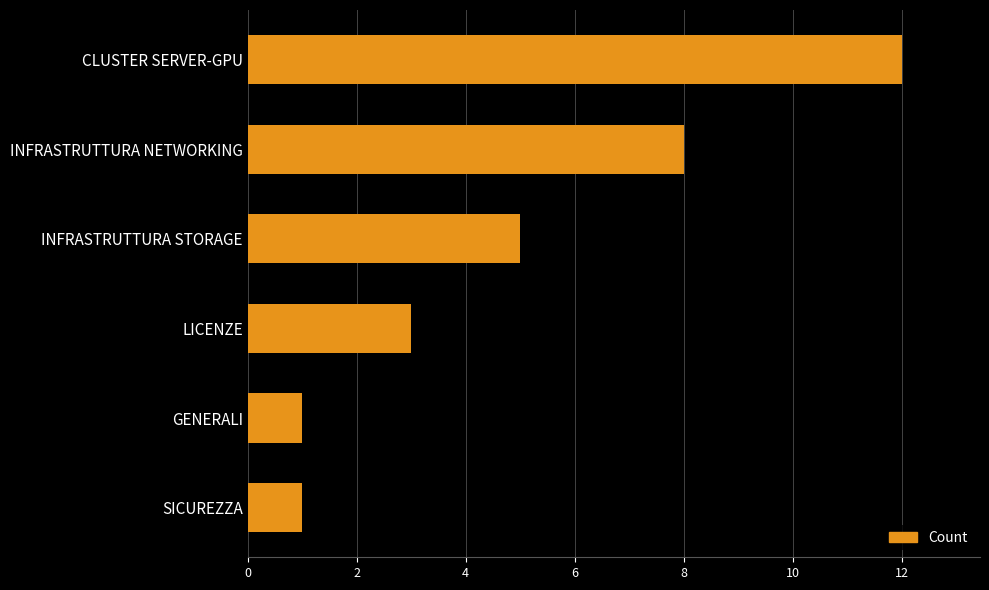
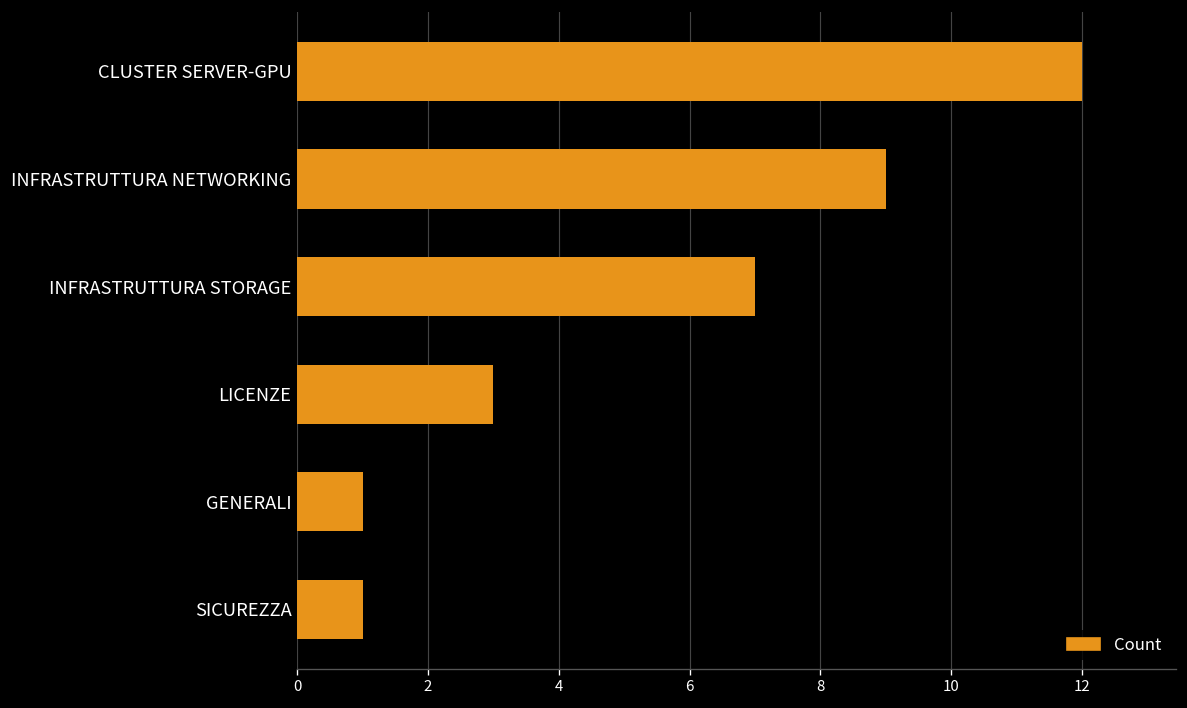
INFRASTRUTTURA NETWORKING: 8 -> 9
INFRASTRUTTURA STORAGE: 5 -> 7
